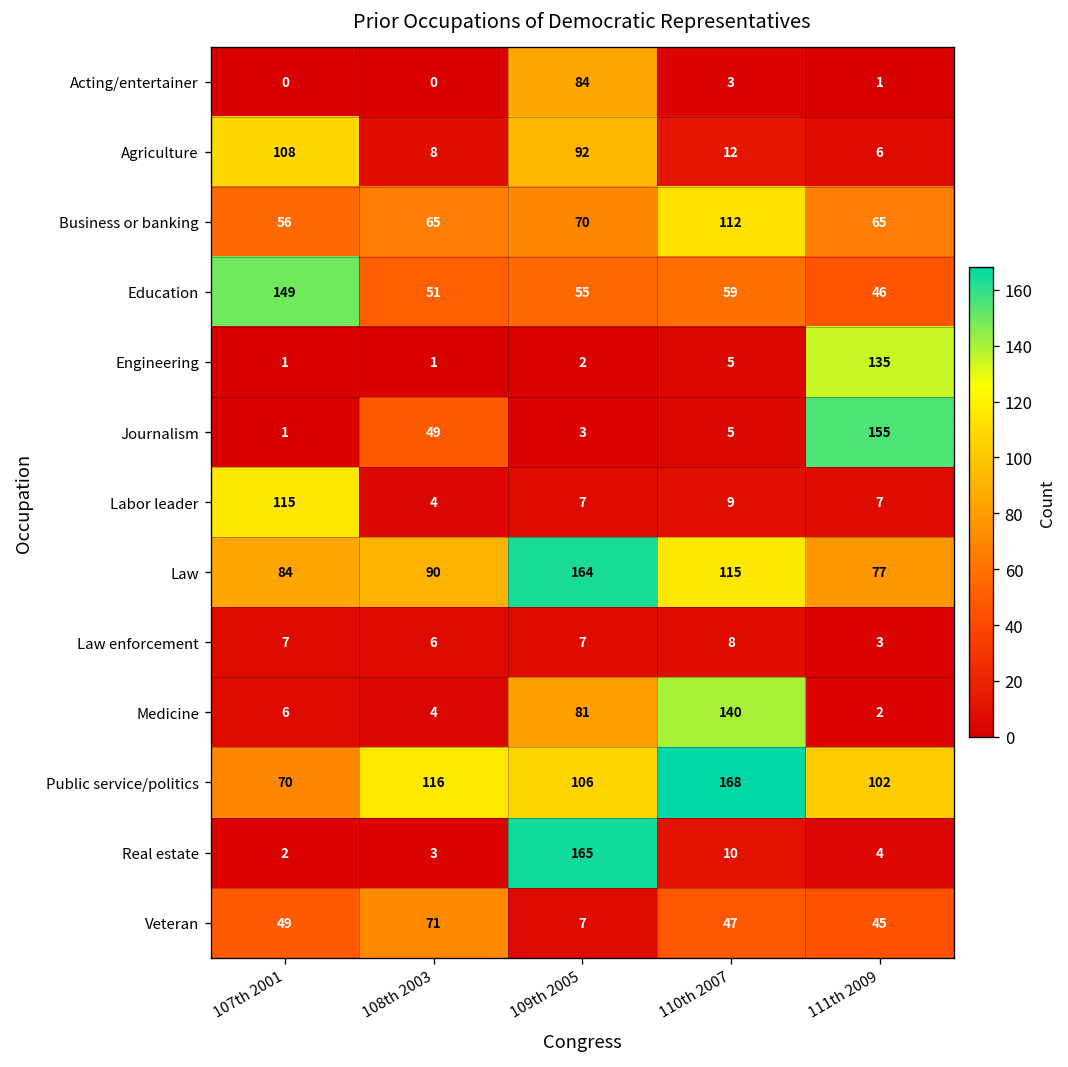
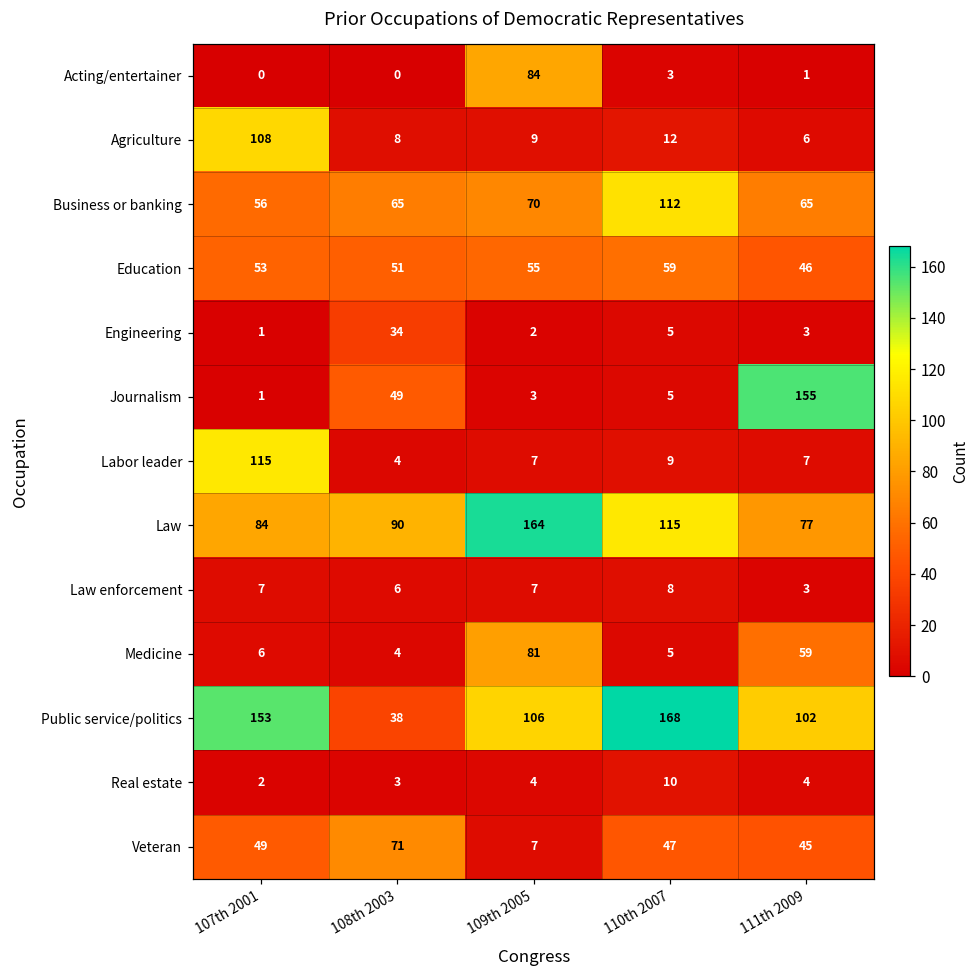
Agriculture, 109th 2005: 92 -> 9
Education, 107th 2001: 149 -> 53
Engineering, 108th 2003: 1 -> 34
Engineering, 111th 2009: 135 -> 3
Medicine, 110th 2007: 140 -> 5
Medicine, 111th 2009: 2 -> 59
Public service/politics, 107th 2001: 70 -> 153
Public service/politics, 108th 2003: 116 -> 38
Real estate, 109th 2005: 165 -> 4
